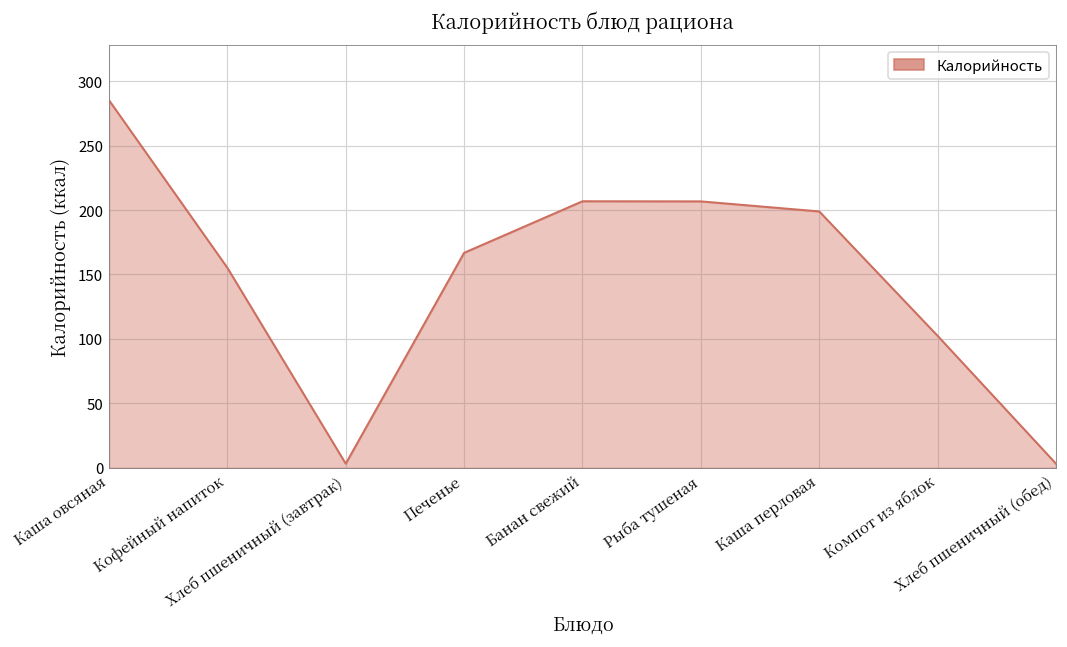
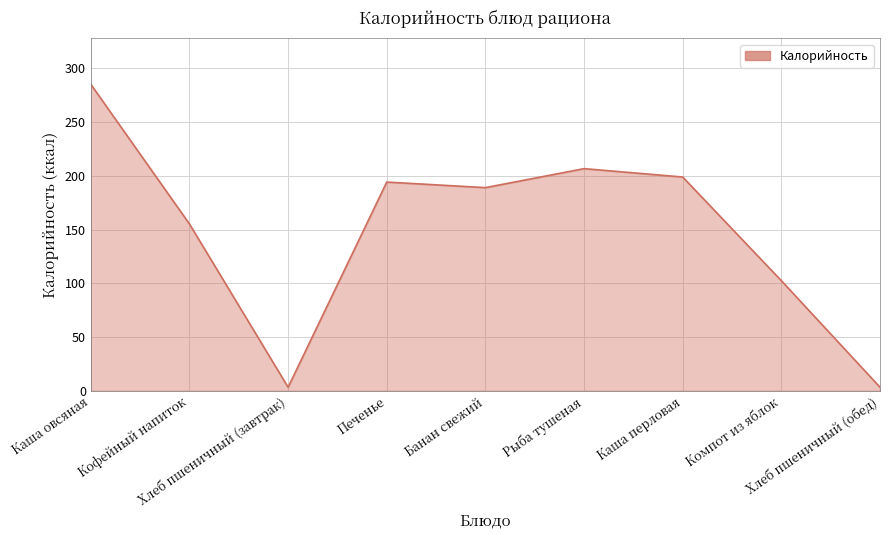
Печенье: 167 -> 194
Банан свежий: 207 -> 189
